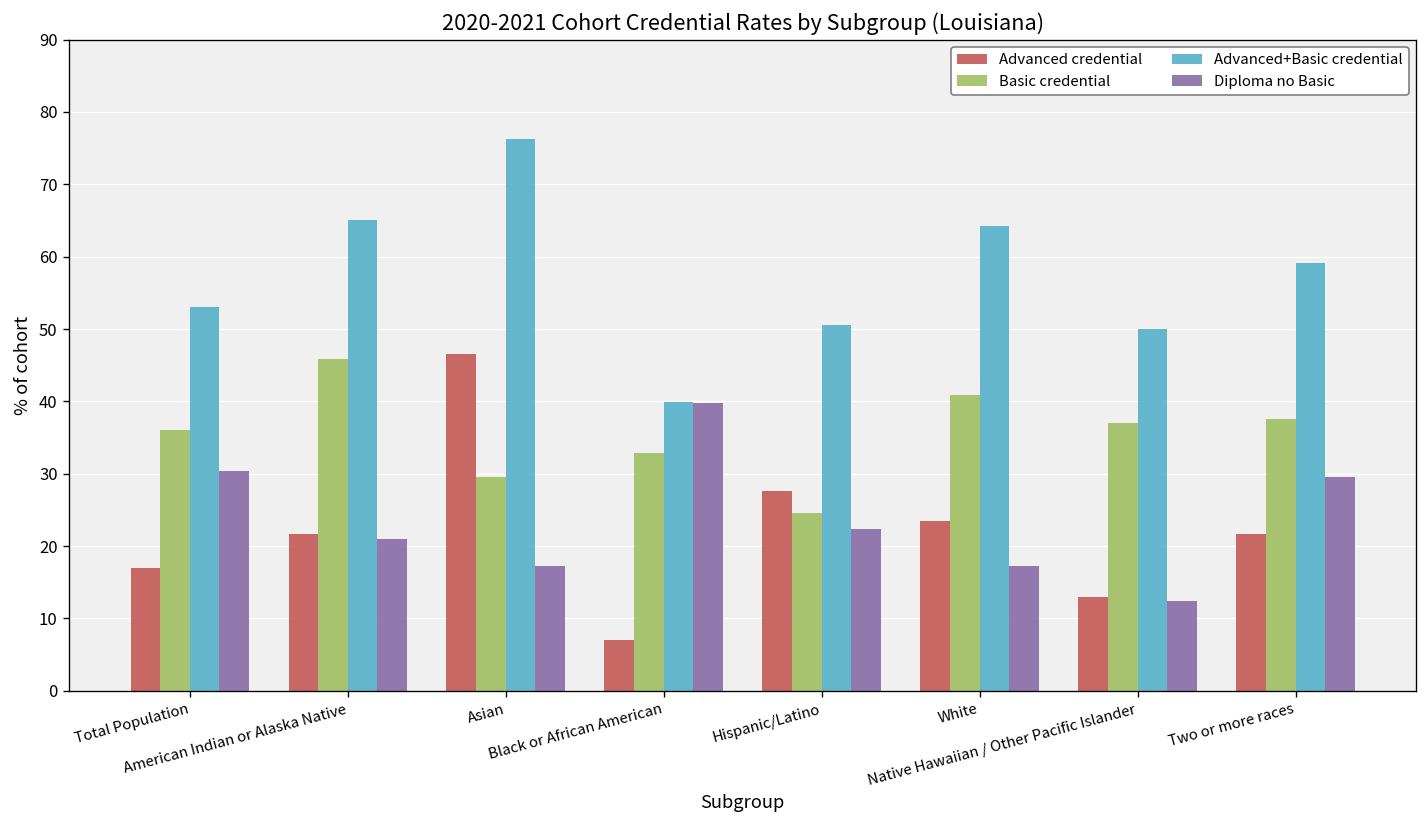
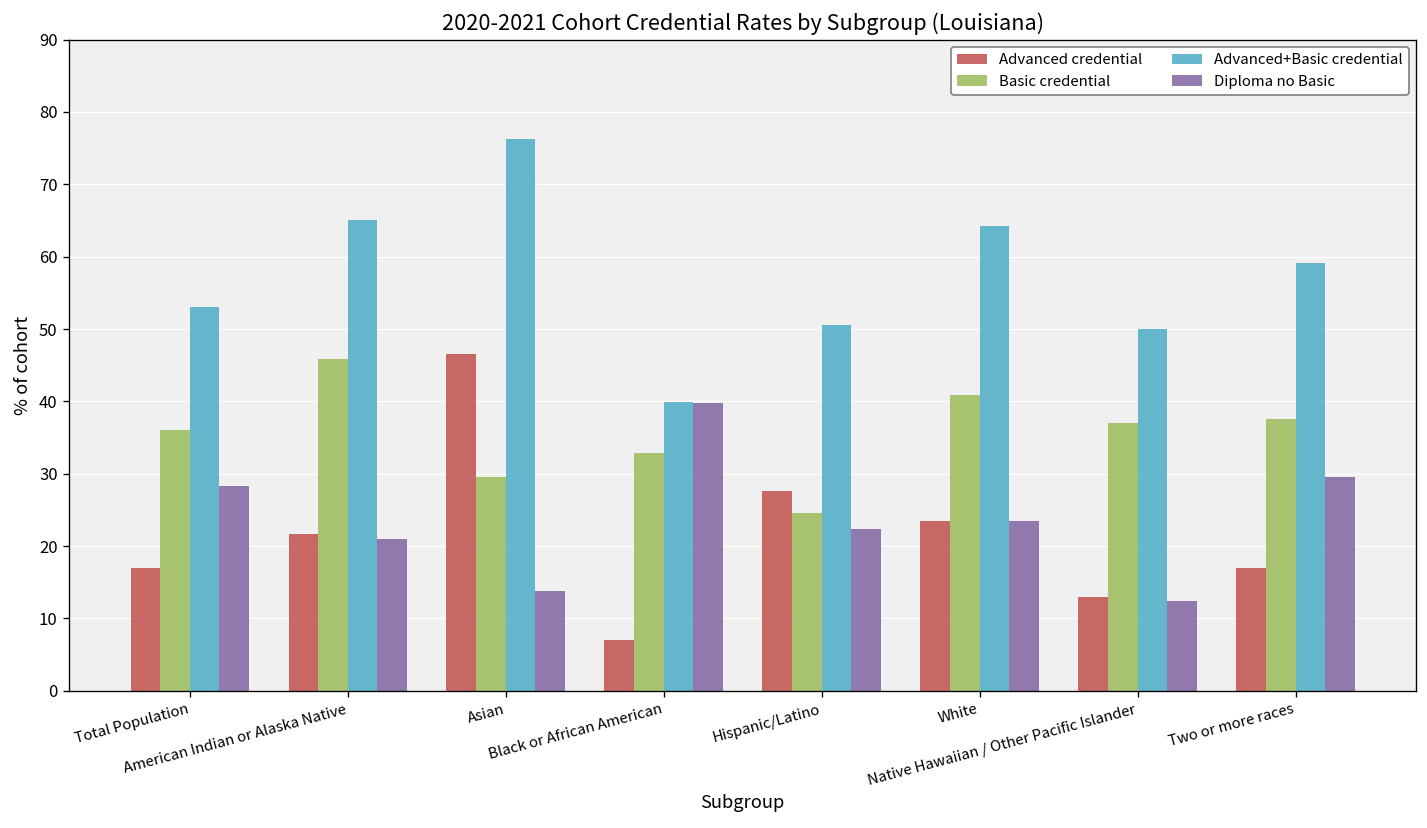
Diploma no Basic, Total Population: 30 -> 28
Diploma no Basic, Asian: 17 -> 14
Diploma no Basic, White: 17 -> 24
Advanced credential, Two or more races: 22 -> 17
